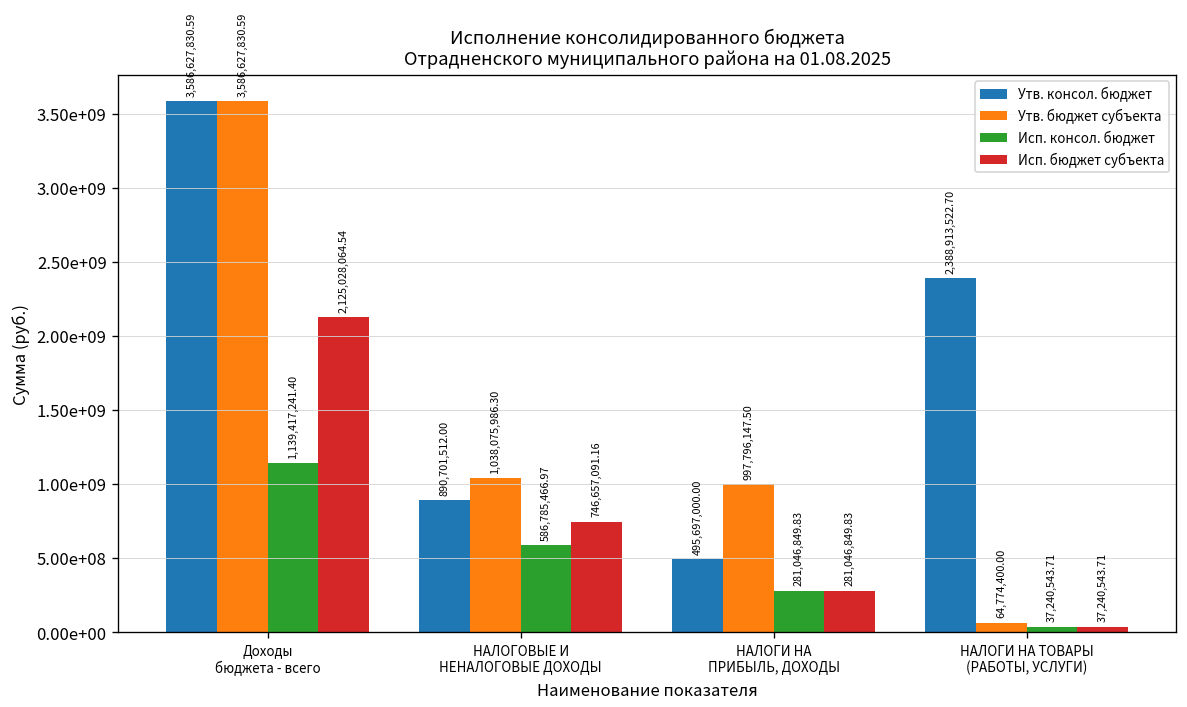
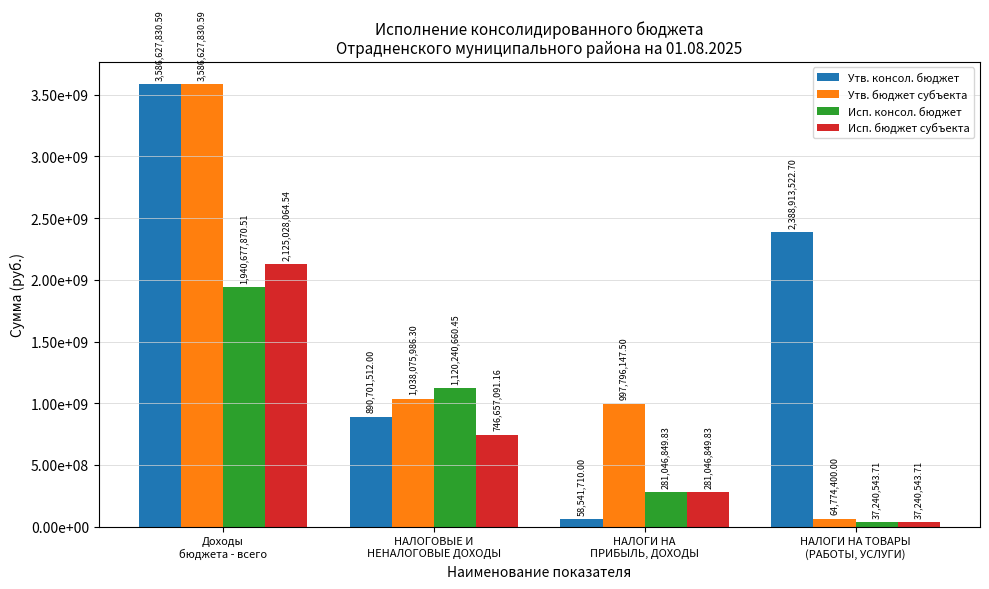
Исп. консол. бюджет, Доходы бюджета - всего: 1,139,417,241.40 -> 1,940,677,870.51
Исп. консол. бюджет, НАЛОГОВЫЕ И НЕНАЛОГОВЫЕ ДОХОДЫ: 586,785,466.97 -> 1,120,240,660.45
Утв. консол. бюджет, НАЛОГИ НА ПРИБЫЛЬ, ДОХОДЫ: 495,697,000.00 -> 58,541,710.00
